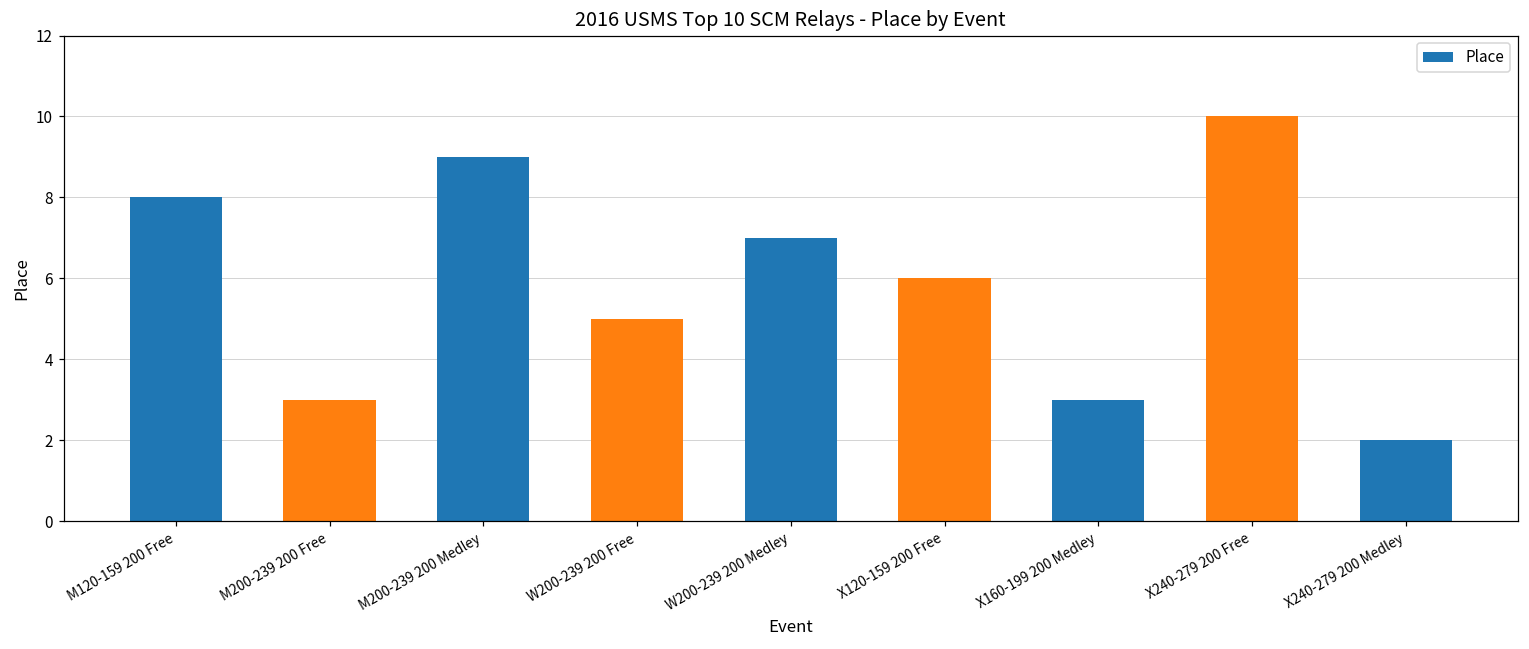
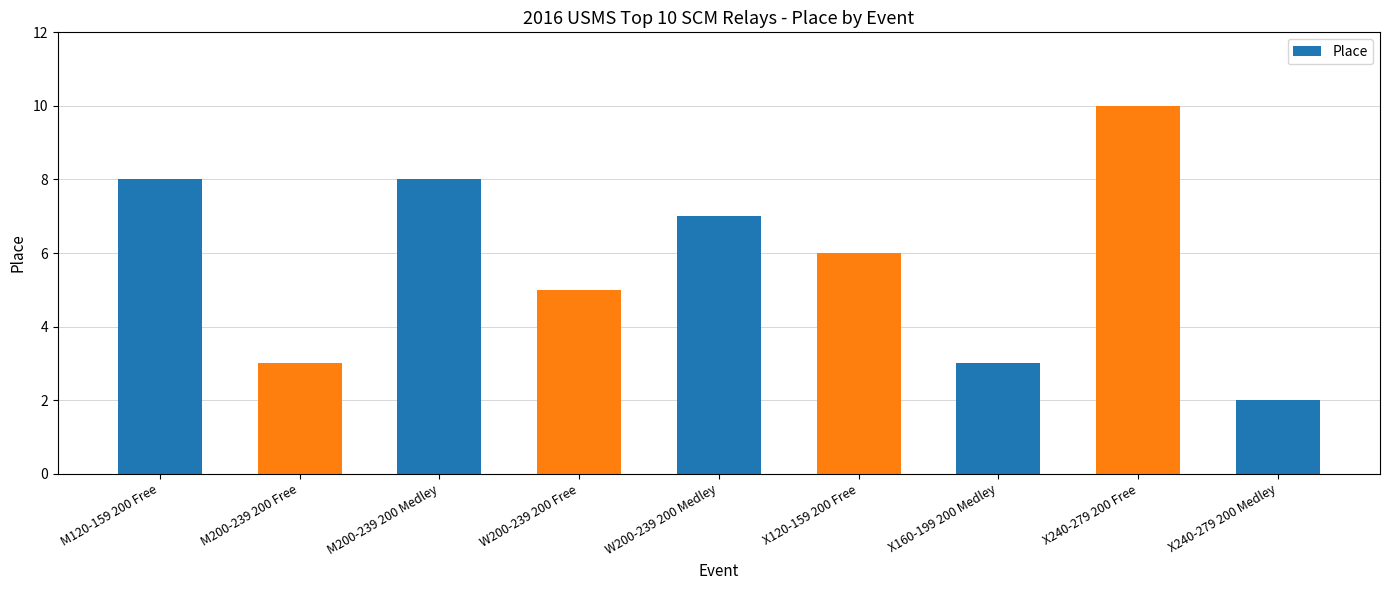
M200-239 200 Medley: 9 -> 8
